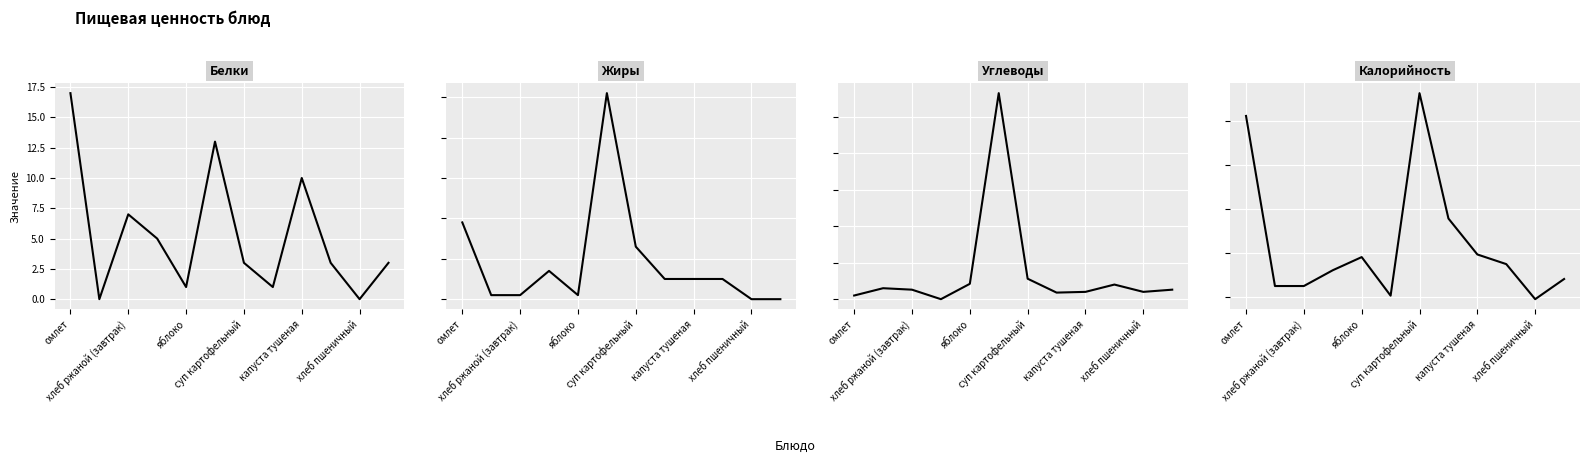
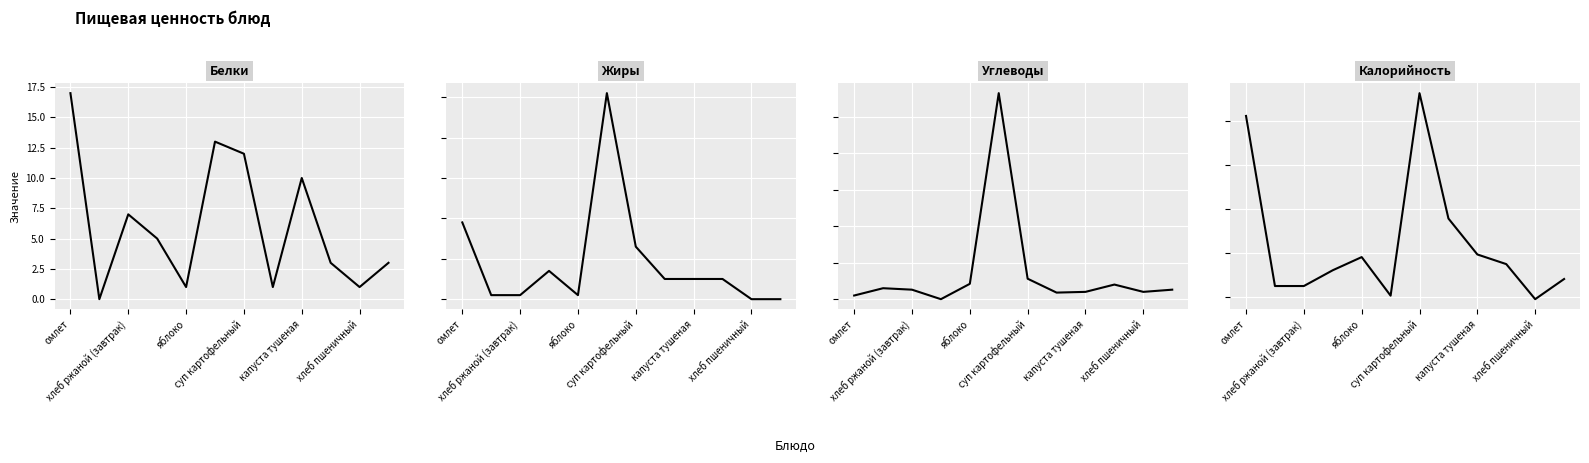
Белки, суп картофельный: 3 -> 12
Белки, хлеб пшеничный: 0 -> 1
